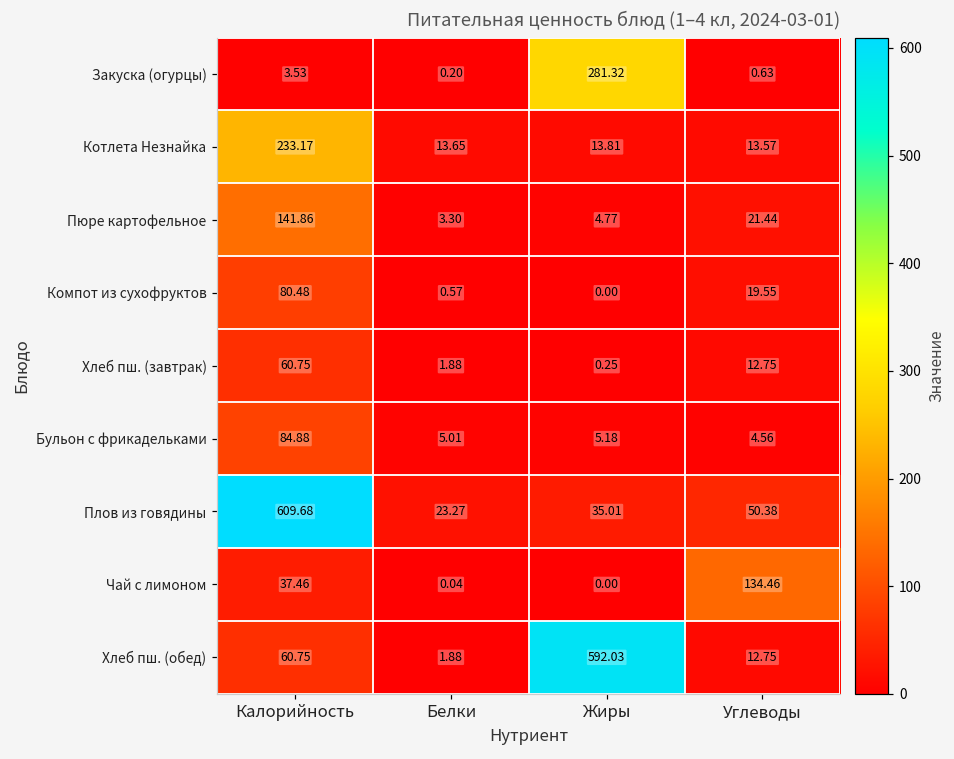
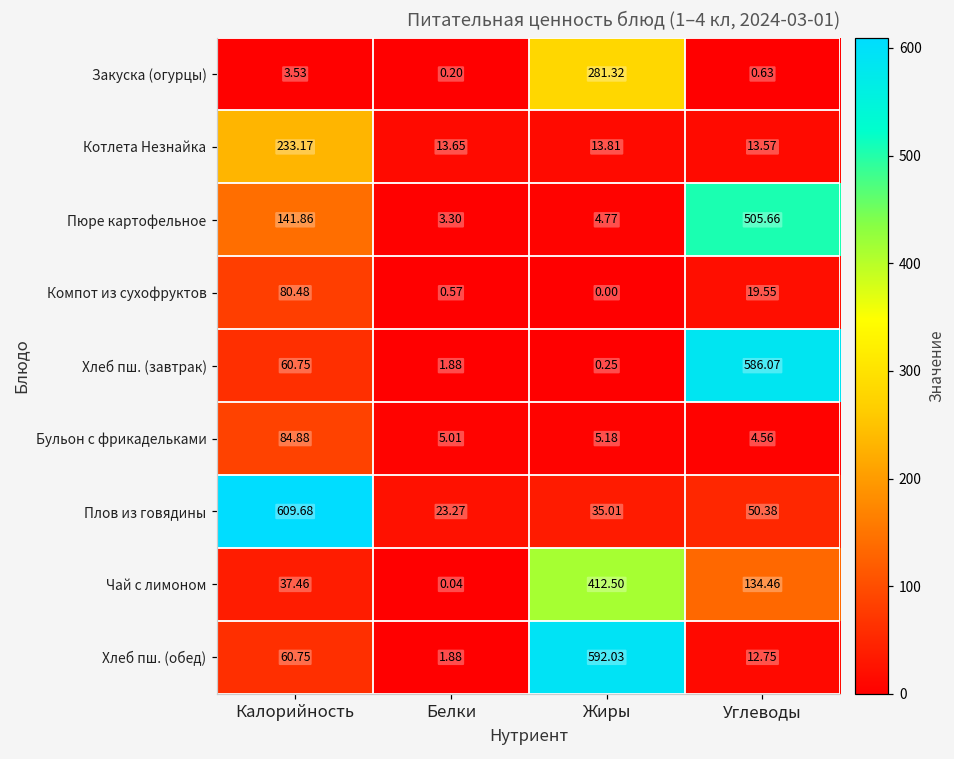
Пюре картофельное, Углеводы: 21.44 -> 505.66
Хлеб пш. (завтрак), Углеводы: 12.75 -> 586.07
Чай с лимоном, Жиры: 0.00 -> 412.50
